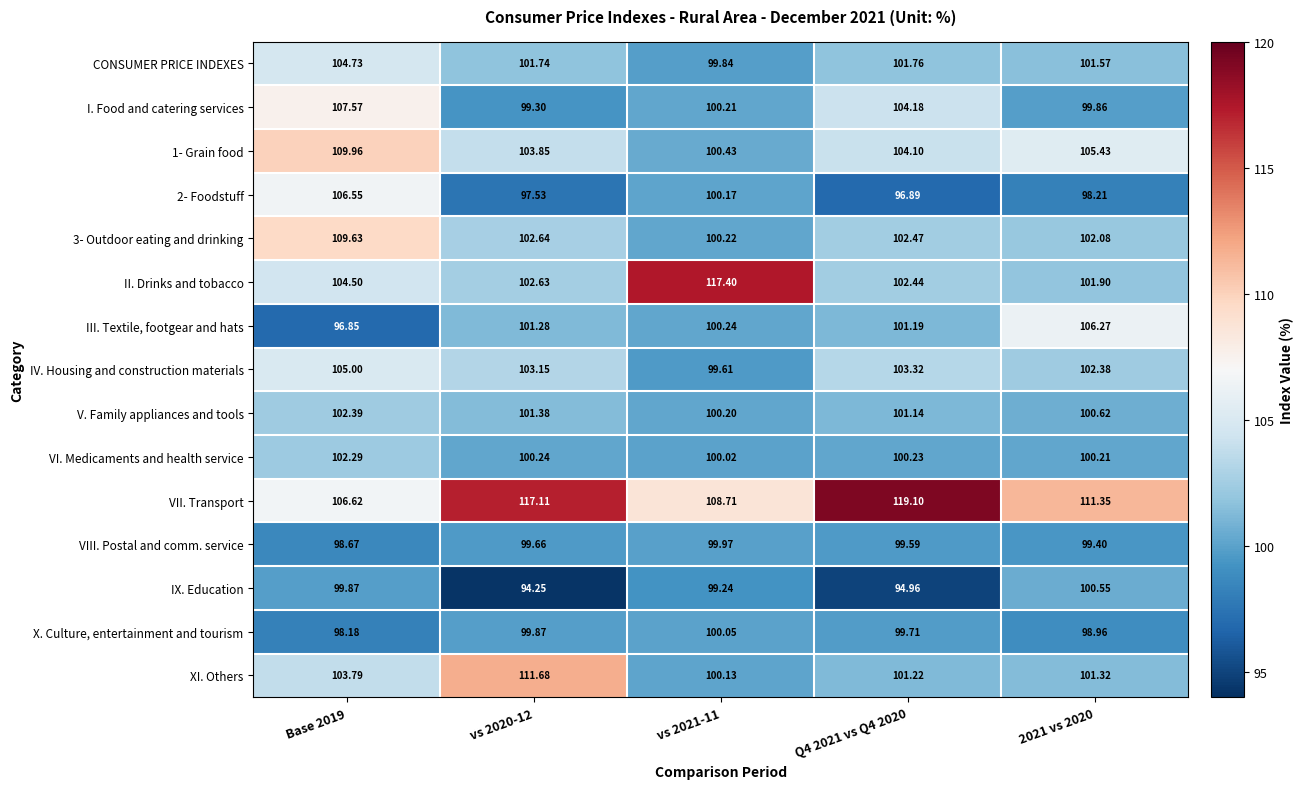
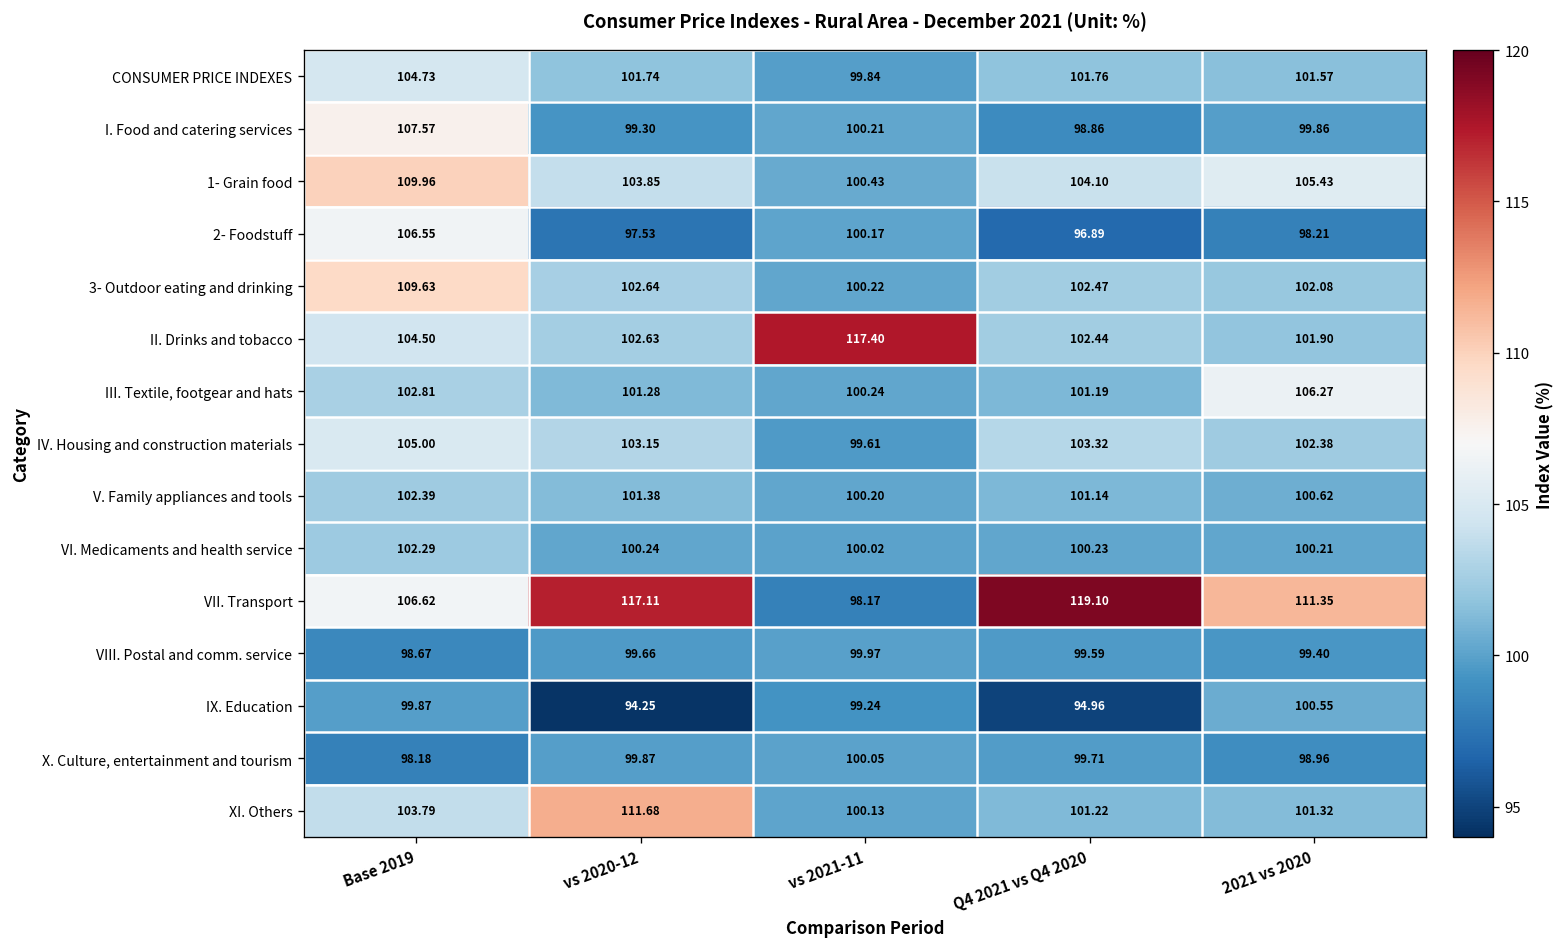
I. Food and catering services, Q4 2021 vs Q4 2020: 104.18 -> 98.86
III. Textile, footgear and hats, Base 2019: 96.85 -> 102.81
VII. Transport, vs 2021-11: 108.71 -> 98.17
